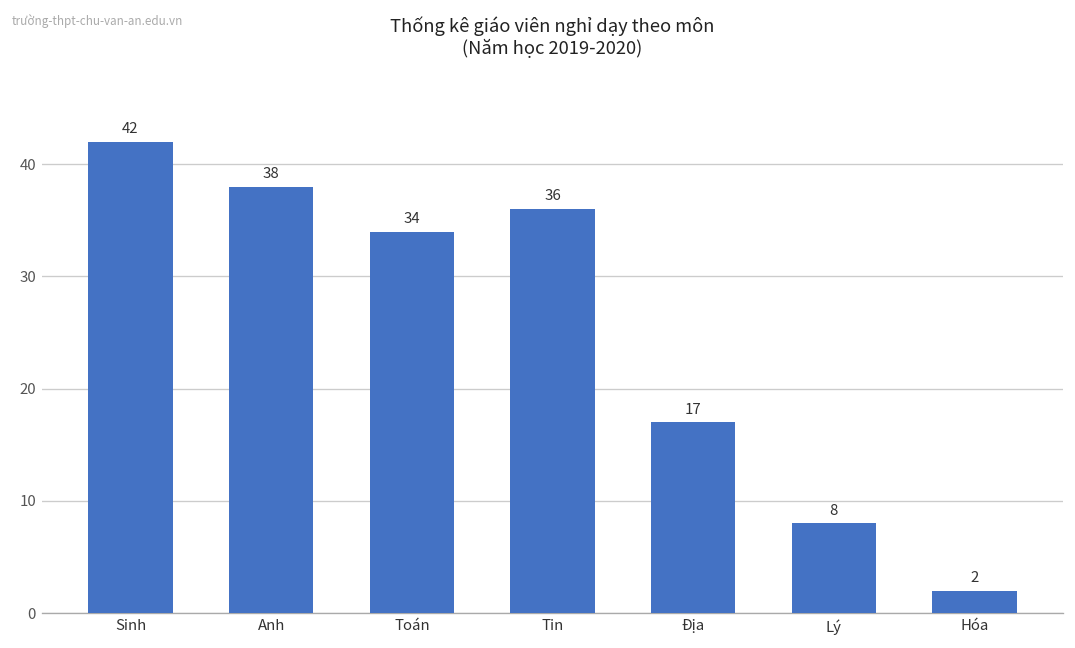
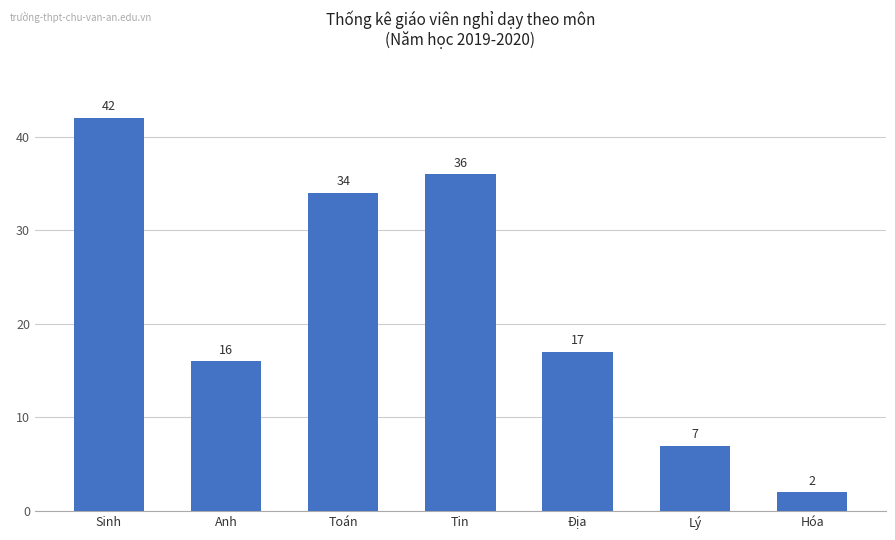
Anh: 38 -> 16
Lý: 8 -> 7
